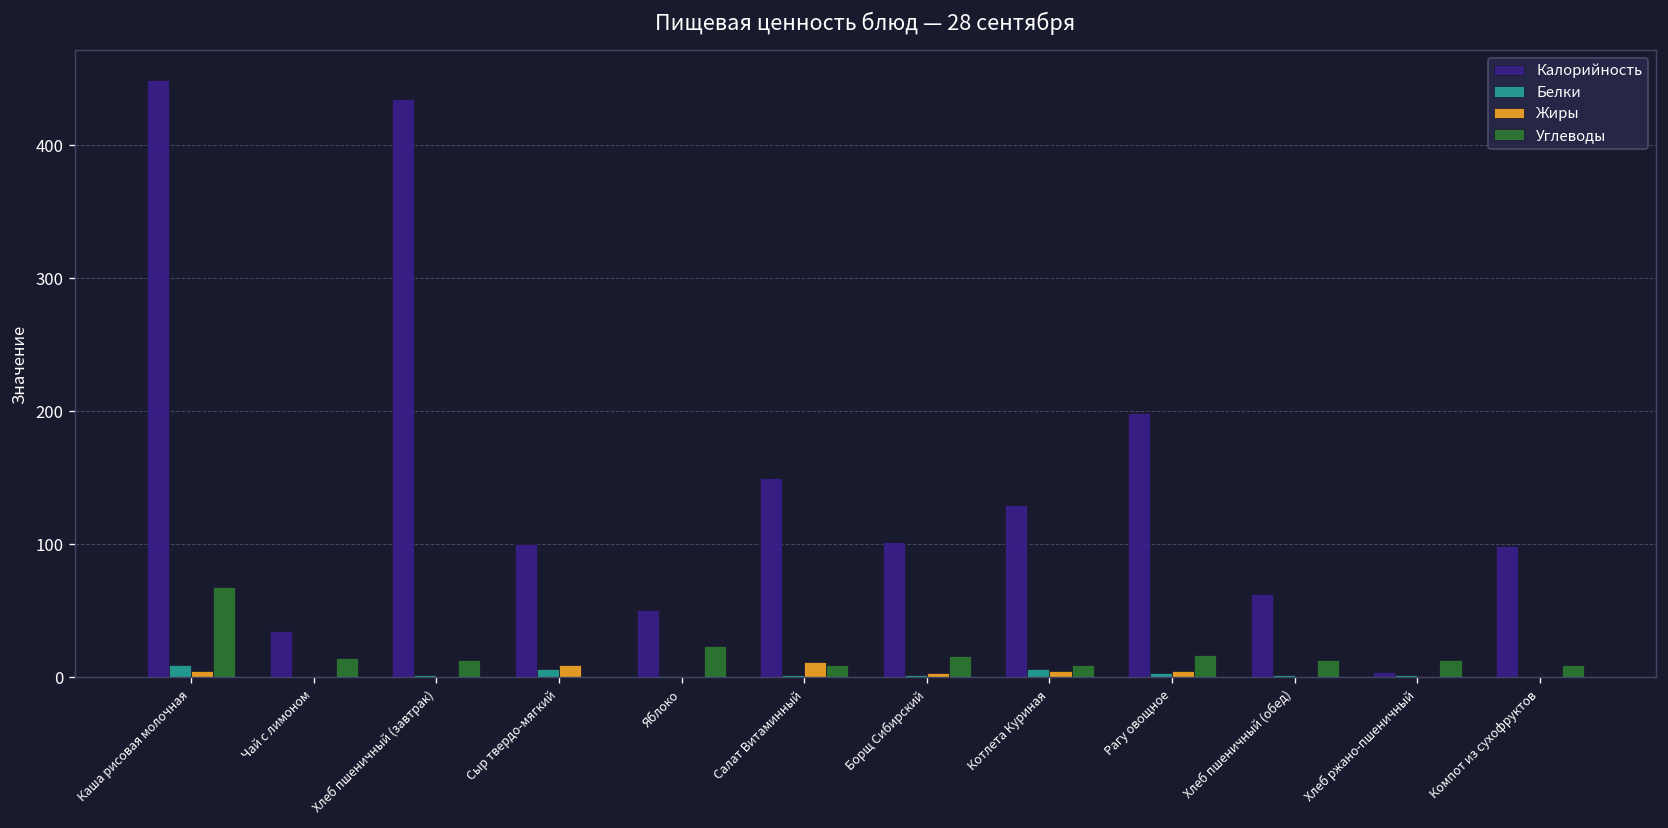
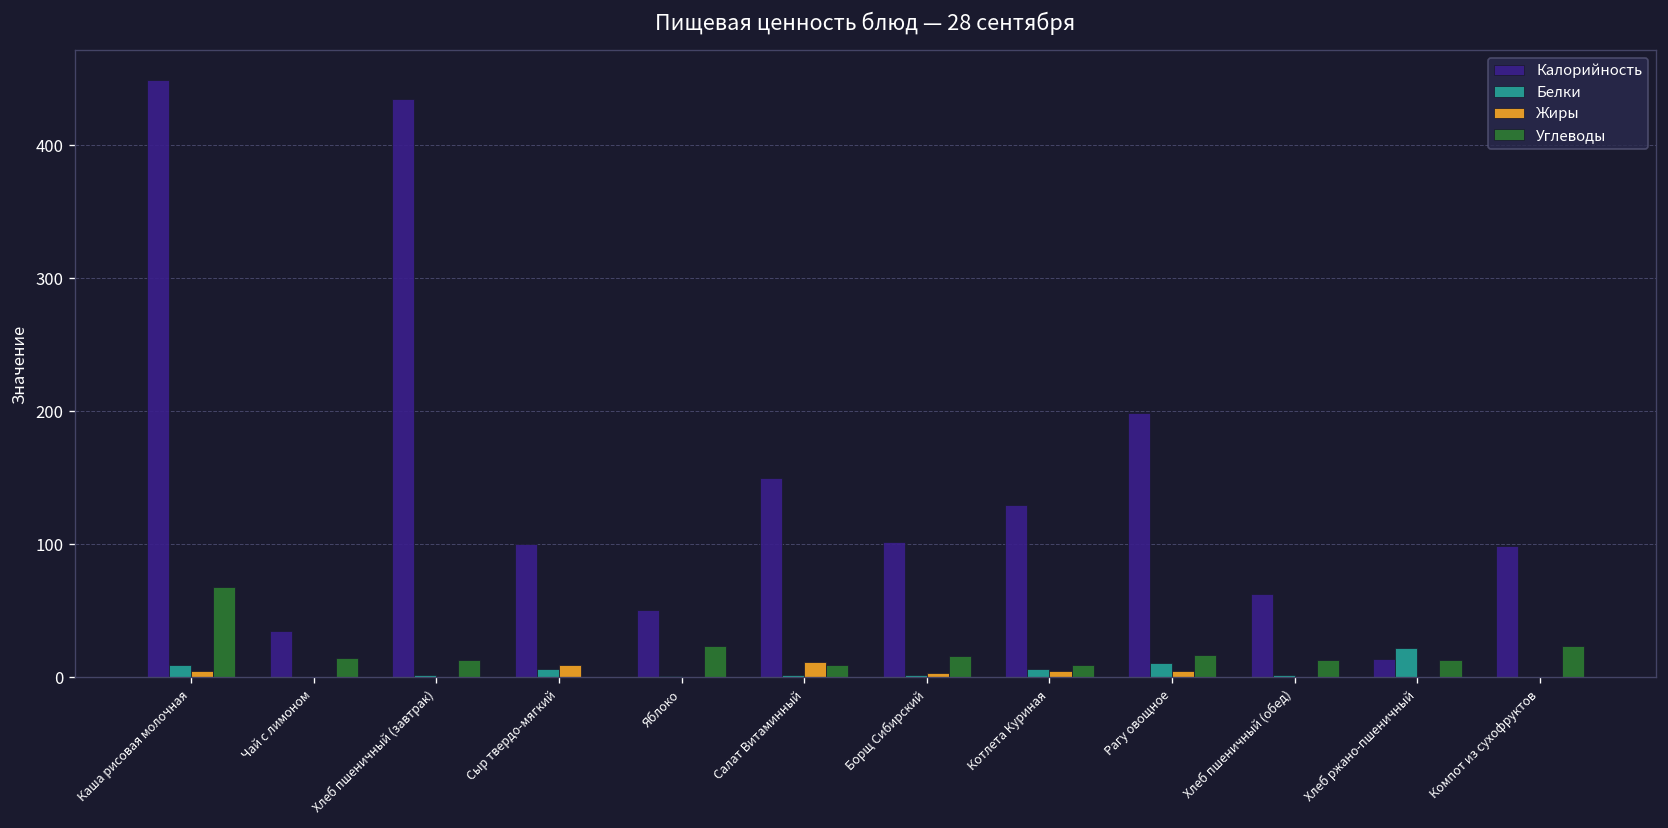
Белки, Рагу овощное: 3 -> 11
Калорийность, Хлеб ржано-пшеничный: 4 -> 14
Белки, Хлеб ржано-пшеничный: 2 -> 22
Углеводы, Компот из сухофруктов: 9 -> 24
